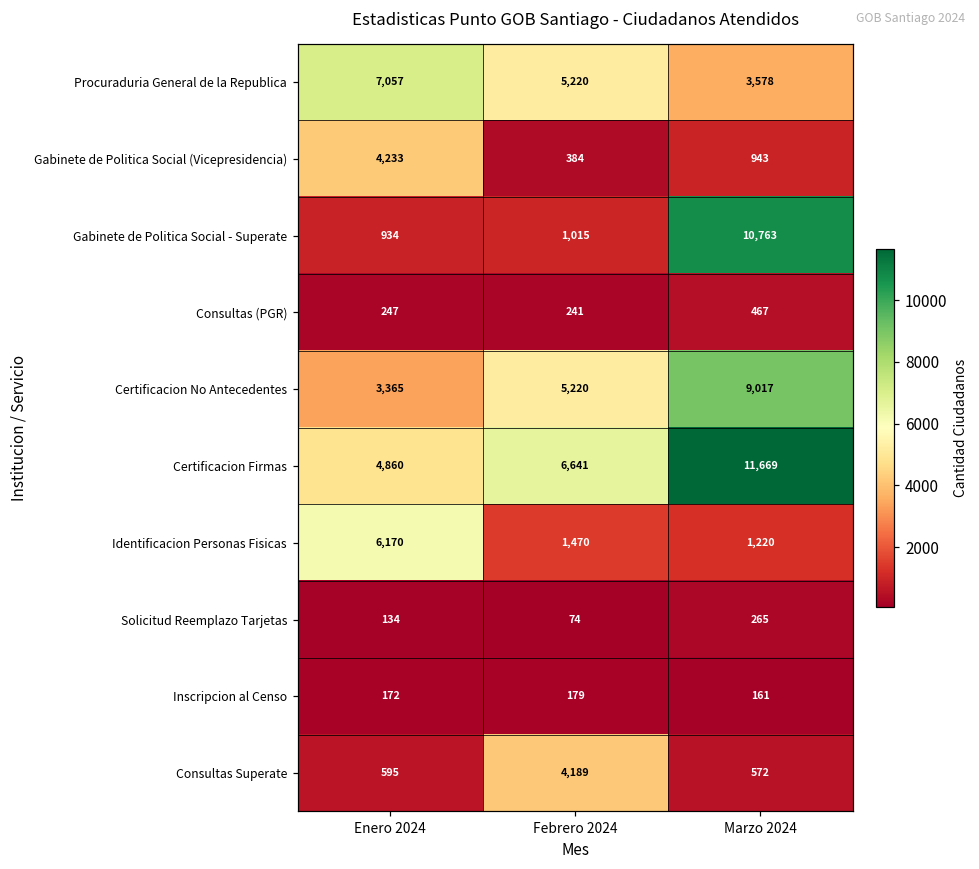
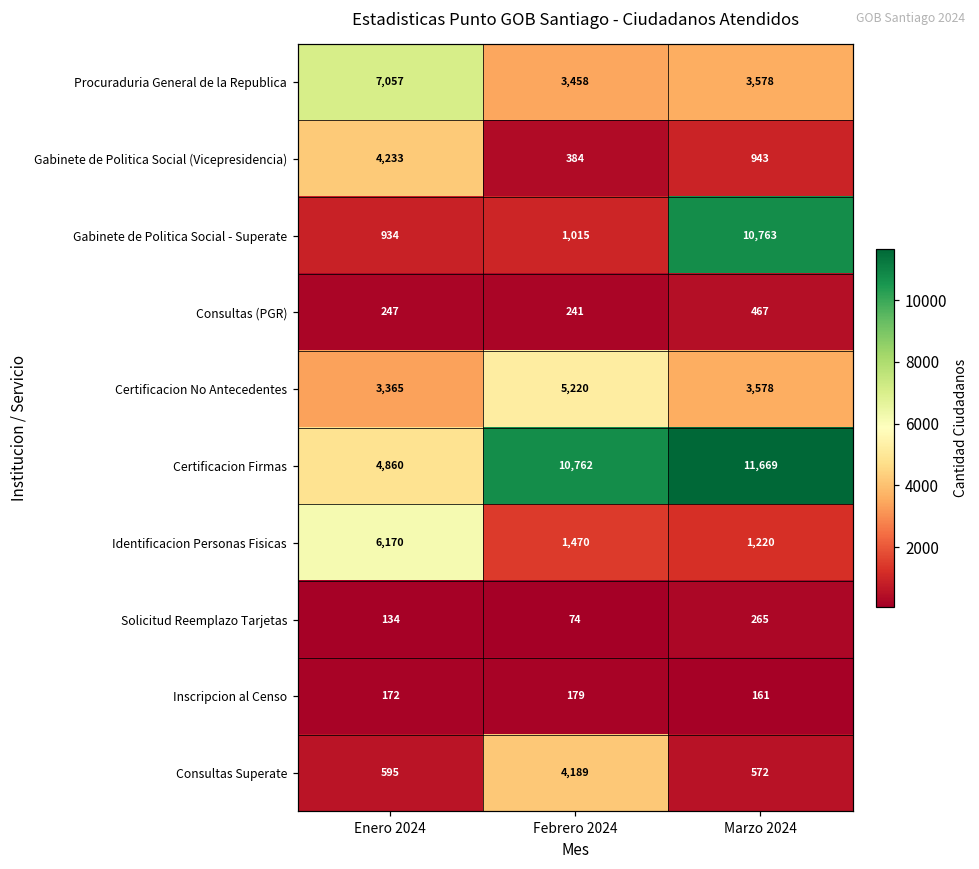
Procuraduria General de la Republica, Febrero 2024: 5,220 -> 3,458
Certificacion No Antecedentes, Marzo 2024: 9,017 -> 3,578
Certificacion Firmas, Febrero 2024: 6,641 -> 10,762
